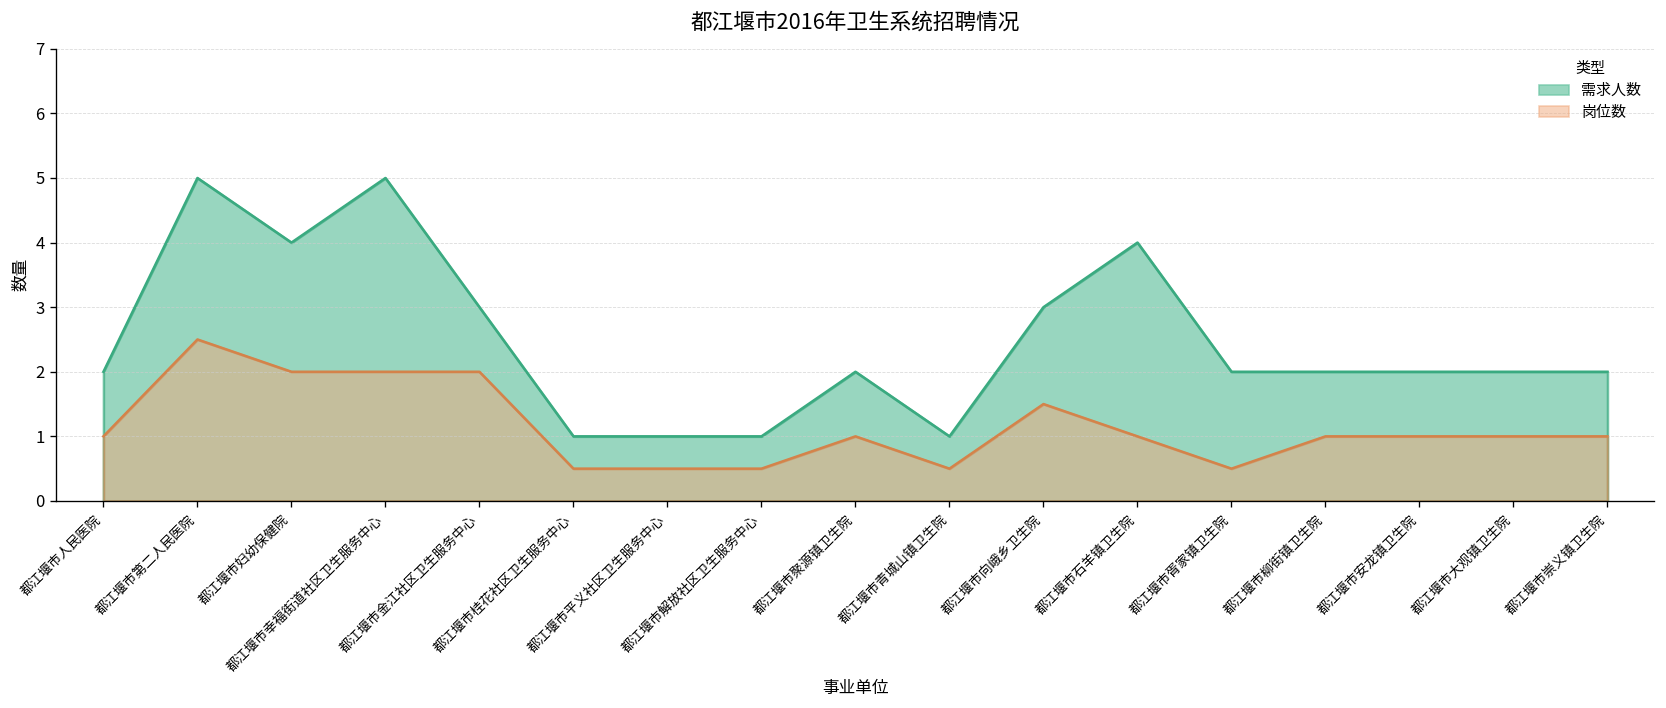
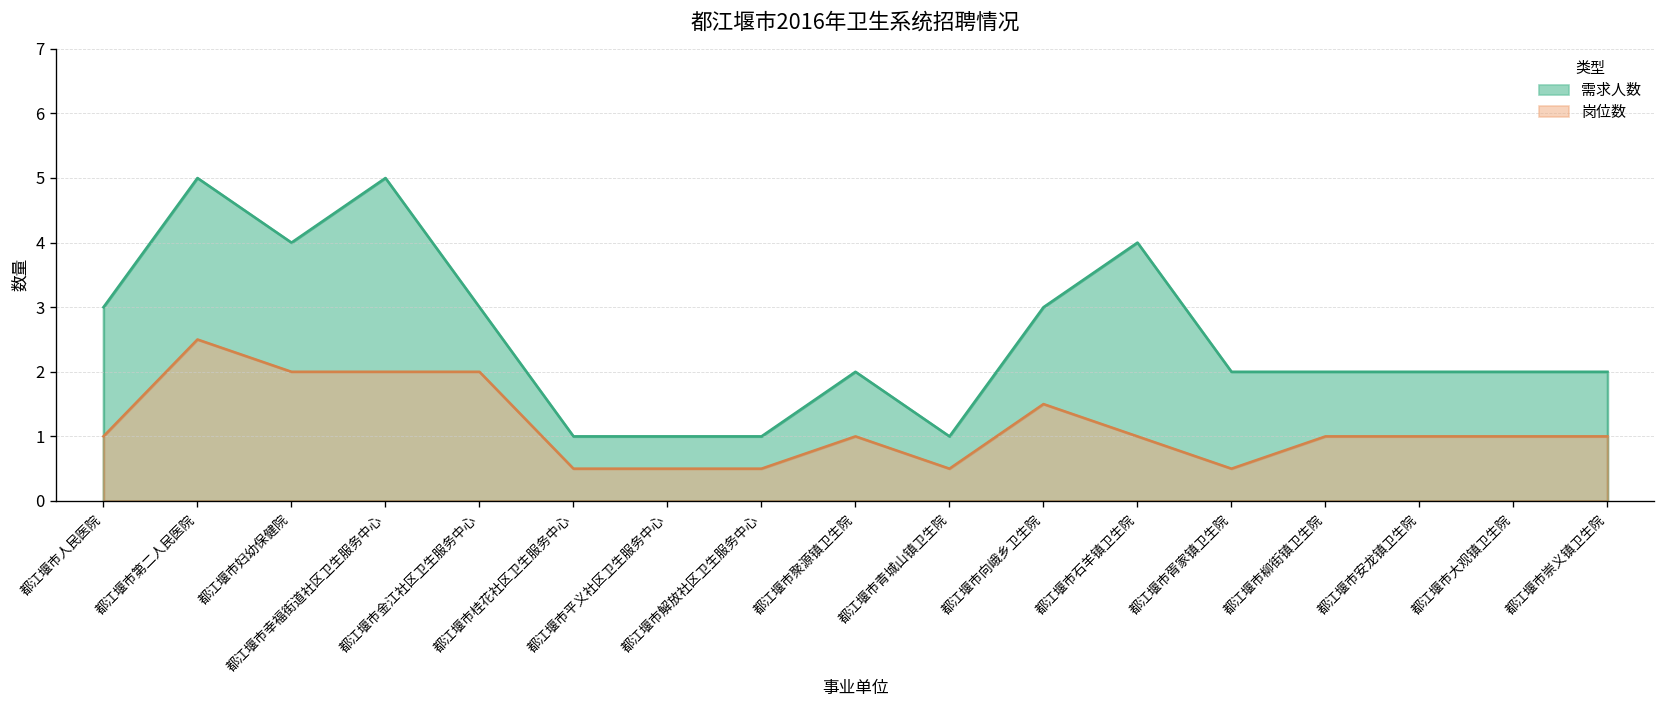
需求人数, 都江堰市人民医院: 2 -> 3
